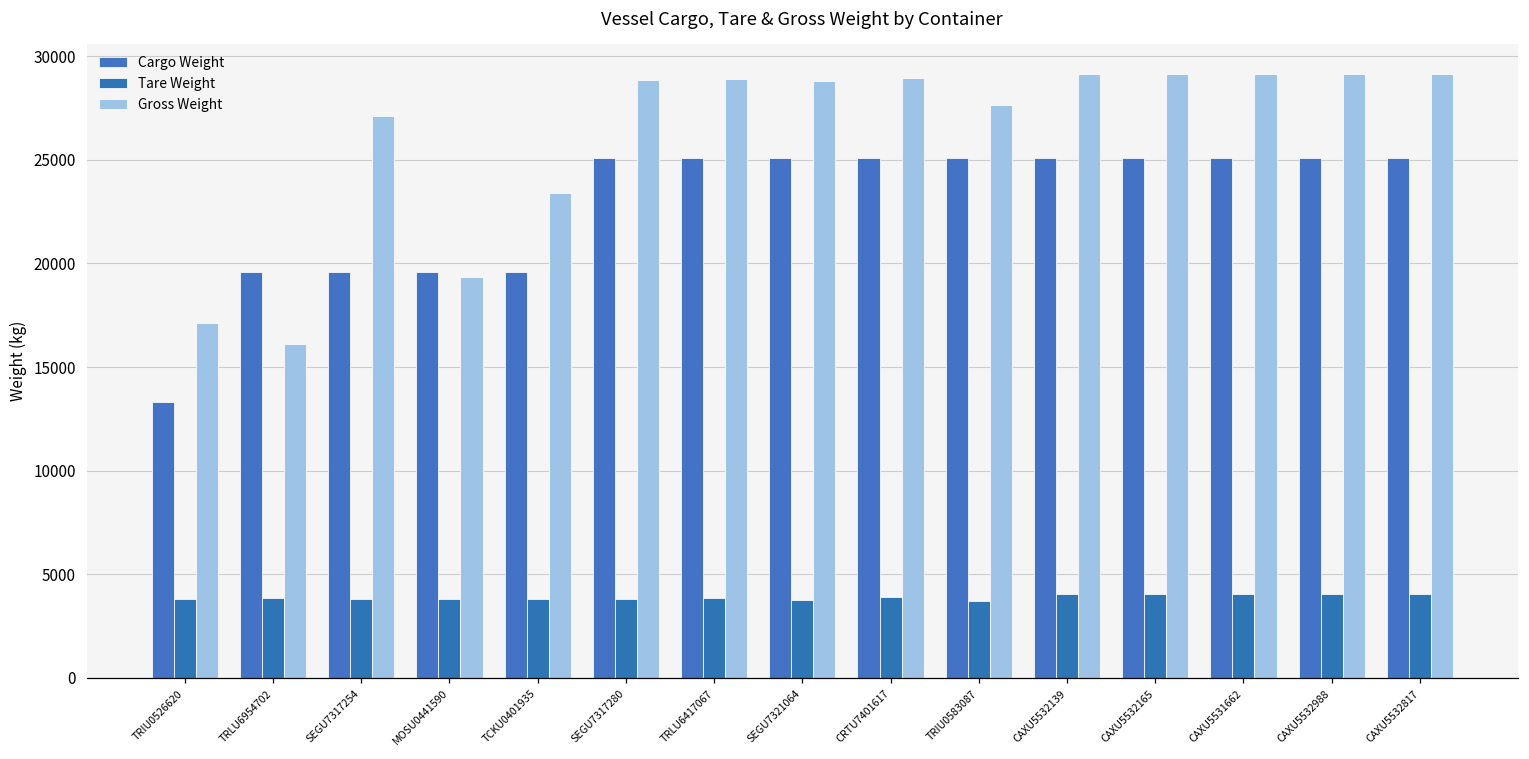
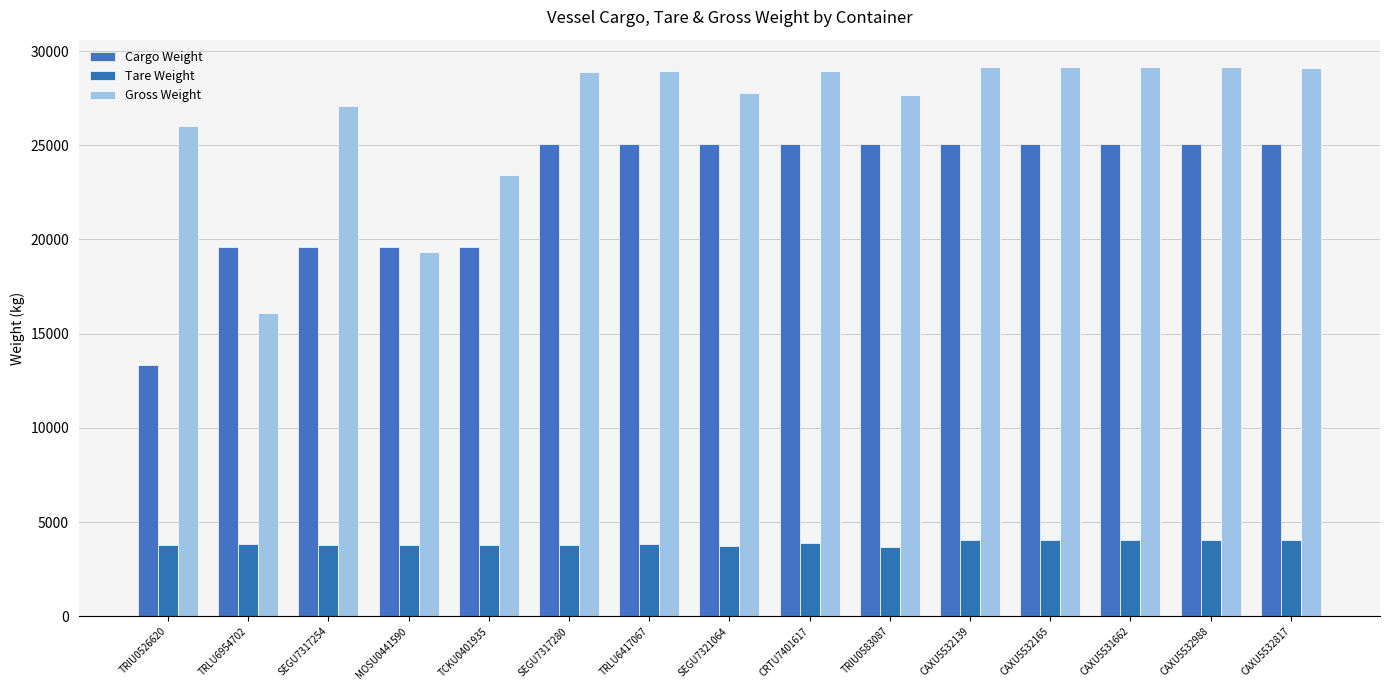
Gross Weight, TRIU0526620: 17100 -> 26000
Gross Weight, SEGU7321064: 28800 -> 27800
